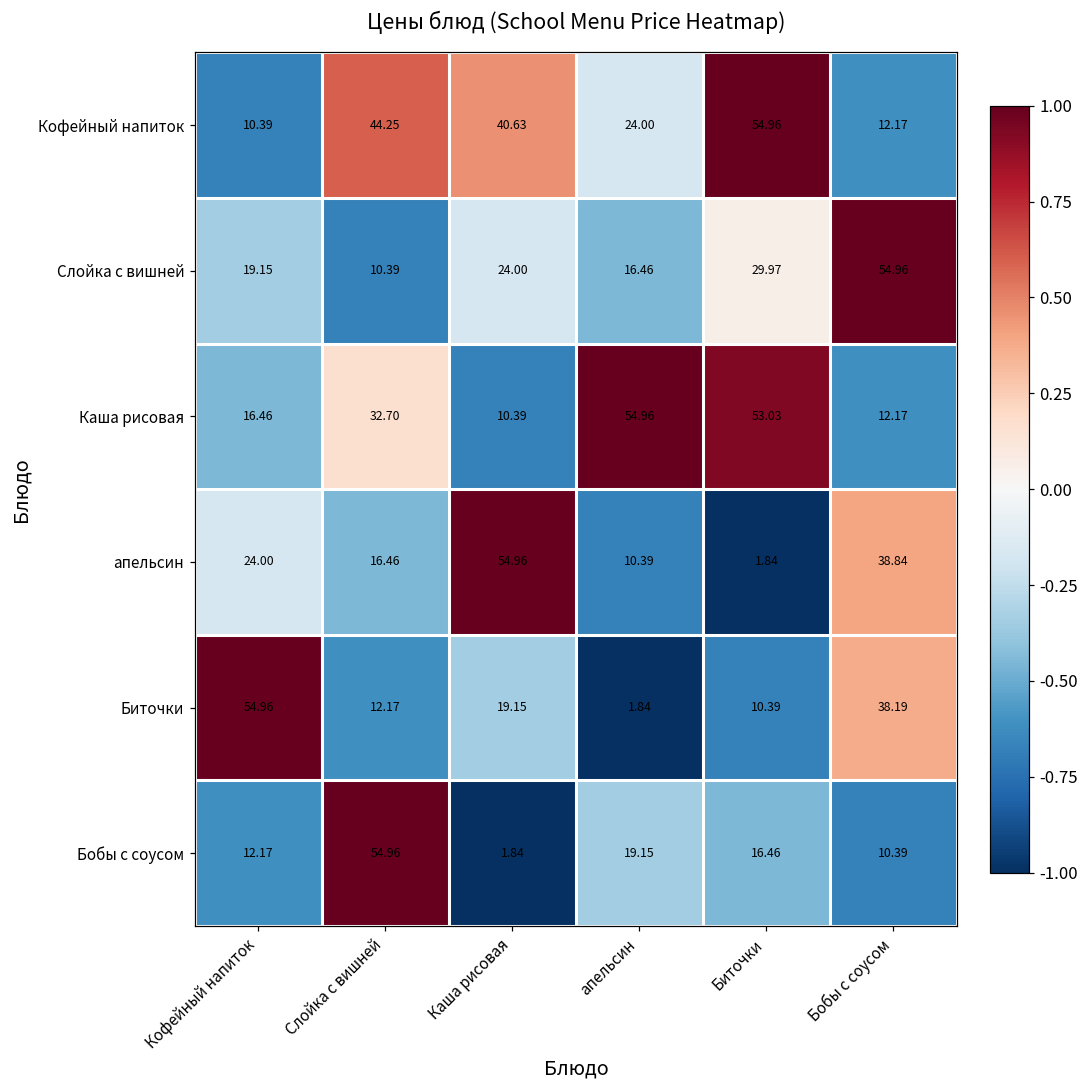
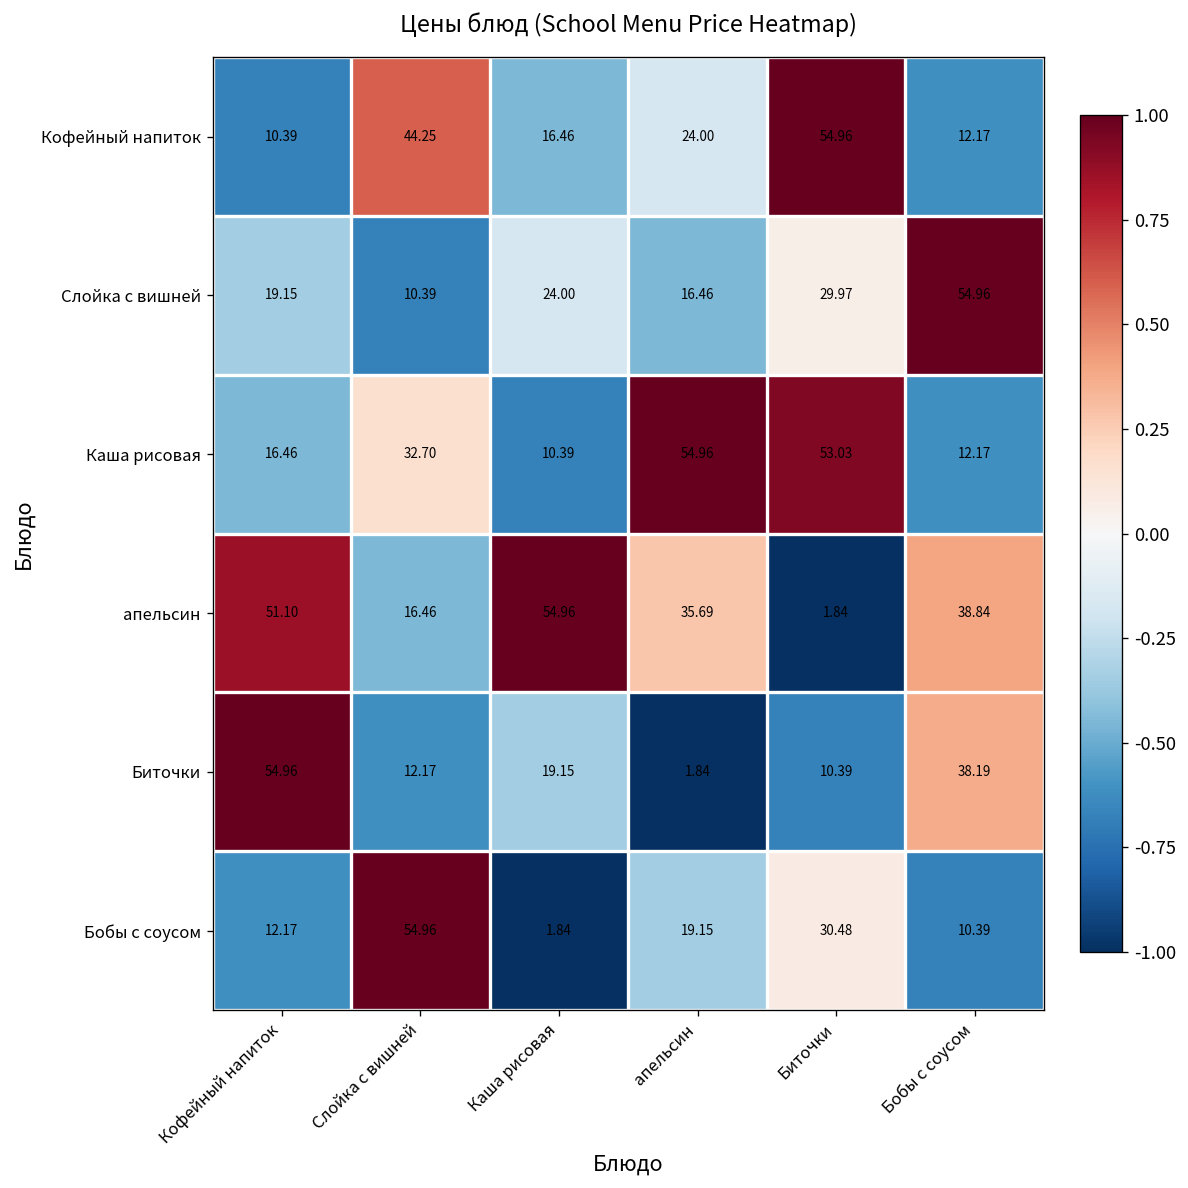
Кофейный напиток, Каша рисовая: 40.63 -> 16.46
апельсин, Кофейный напиток: 24.00 -> 51.10
апельсин, апельсин: 10.39 -> 35.69
Бобы с соусом, Биточки: 16.46 -> 30.48
